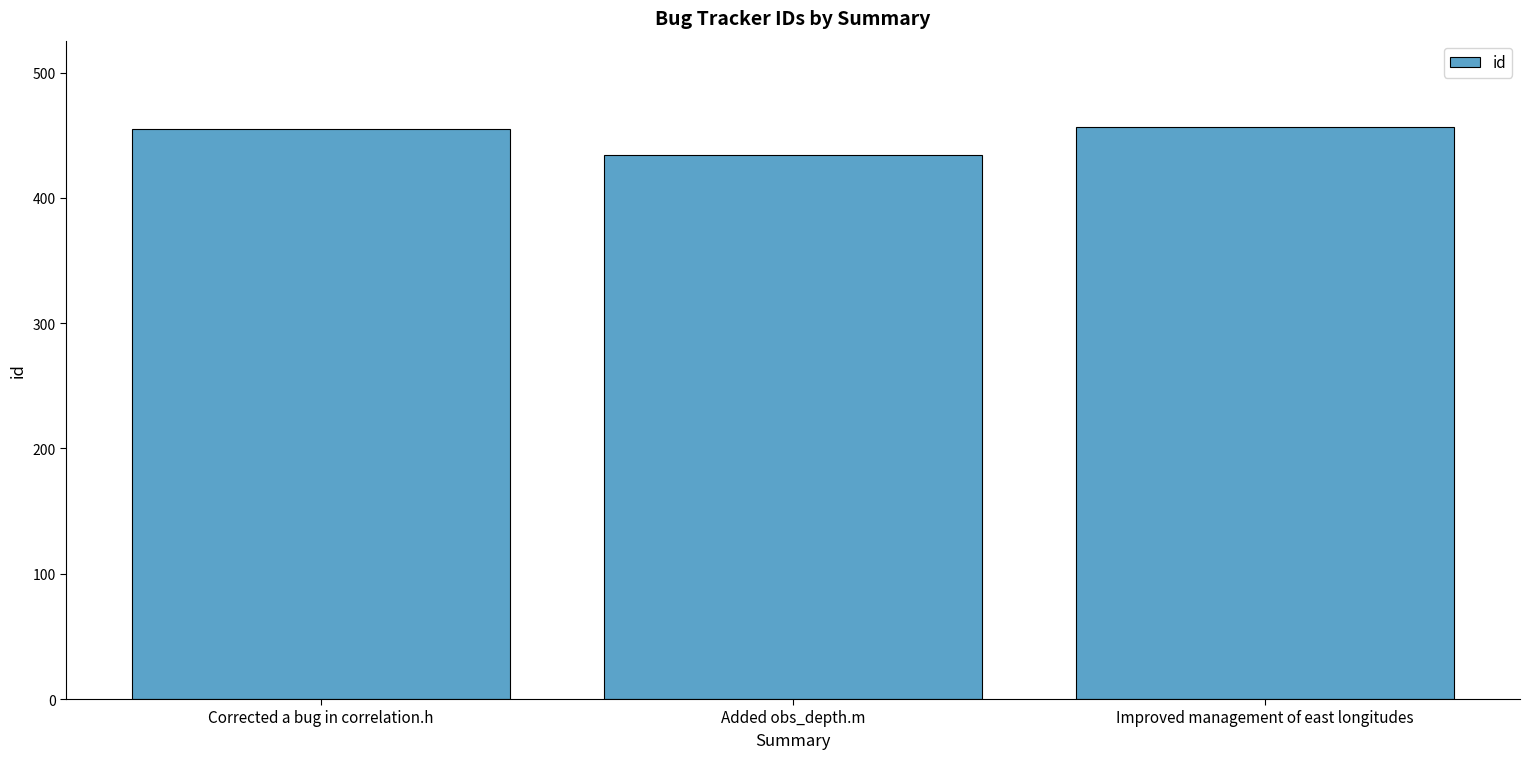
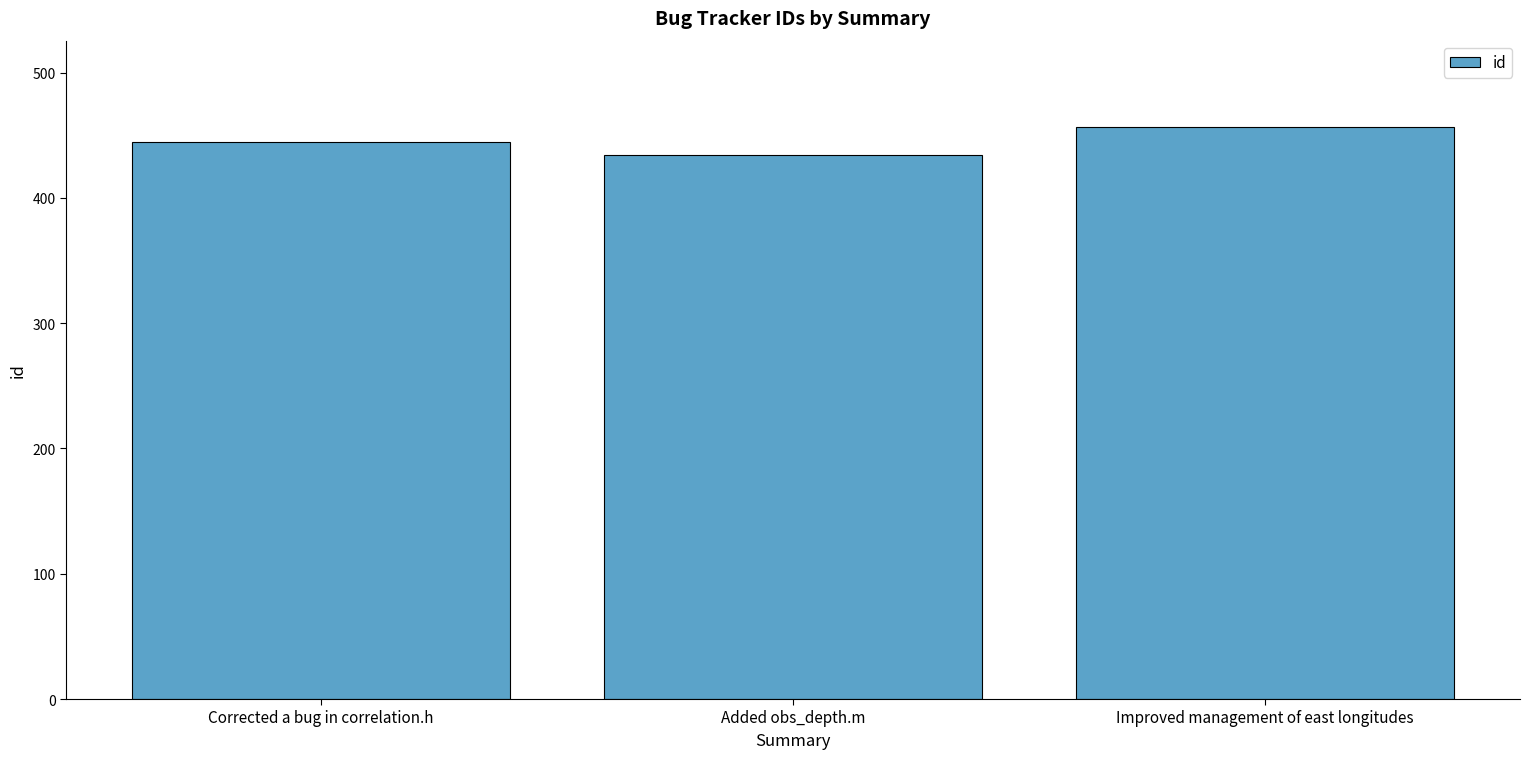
Corrected a bug in correlation.h: 455 -> 445
